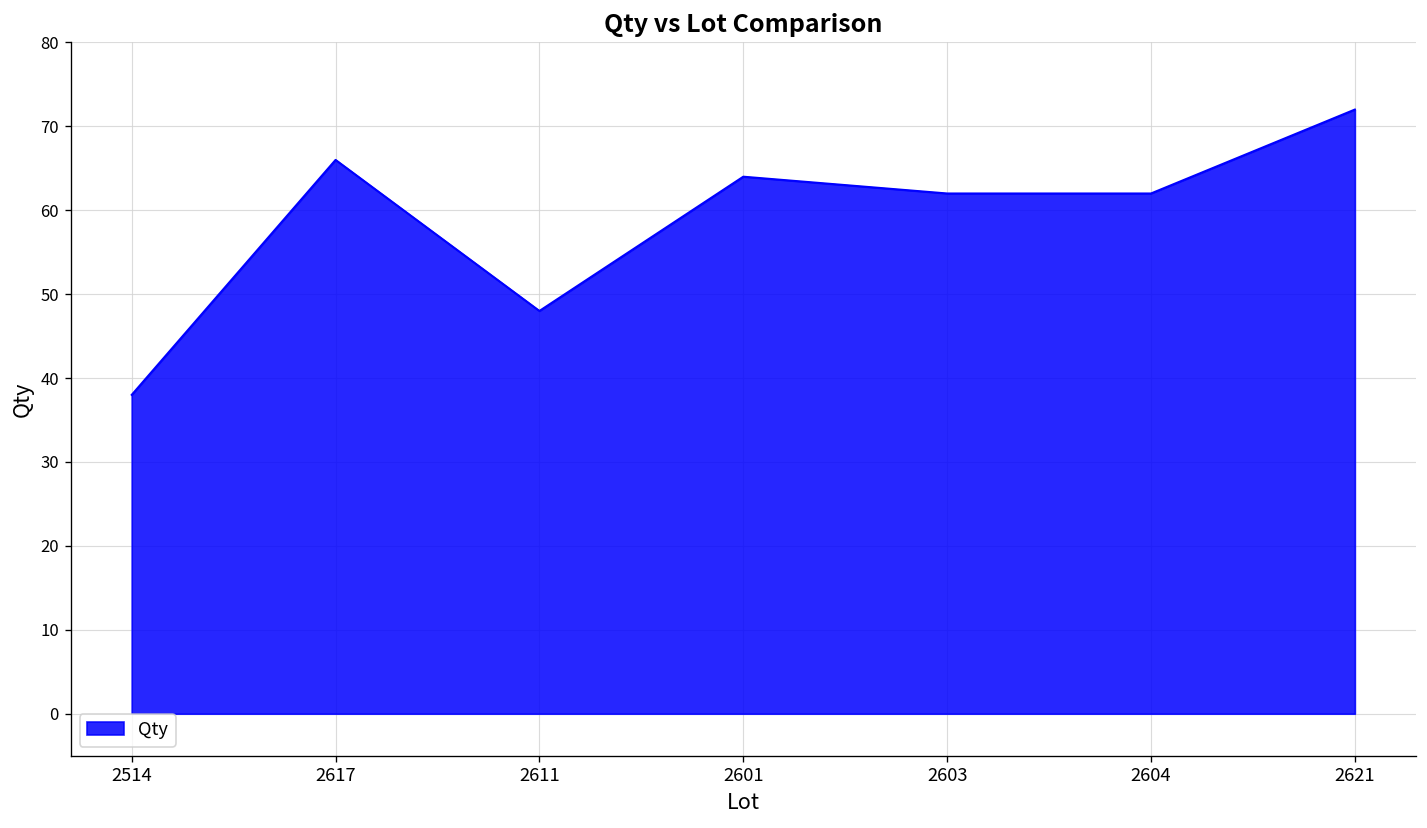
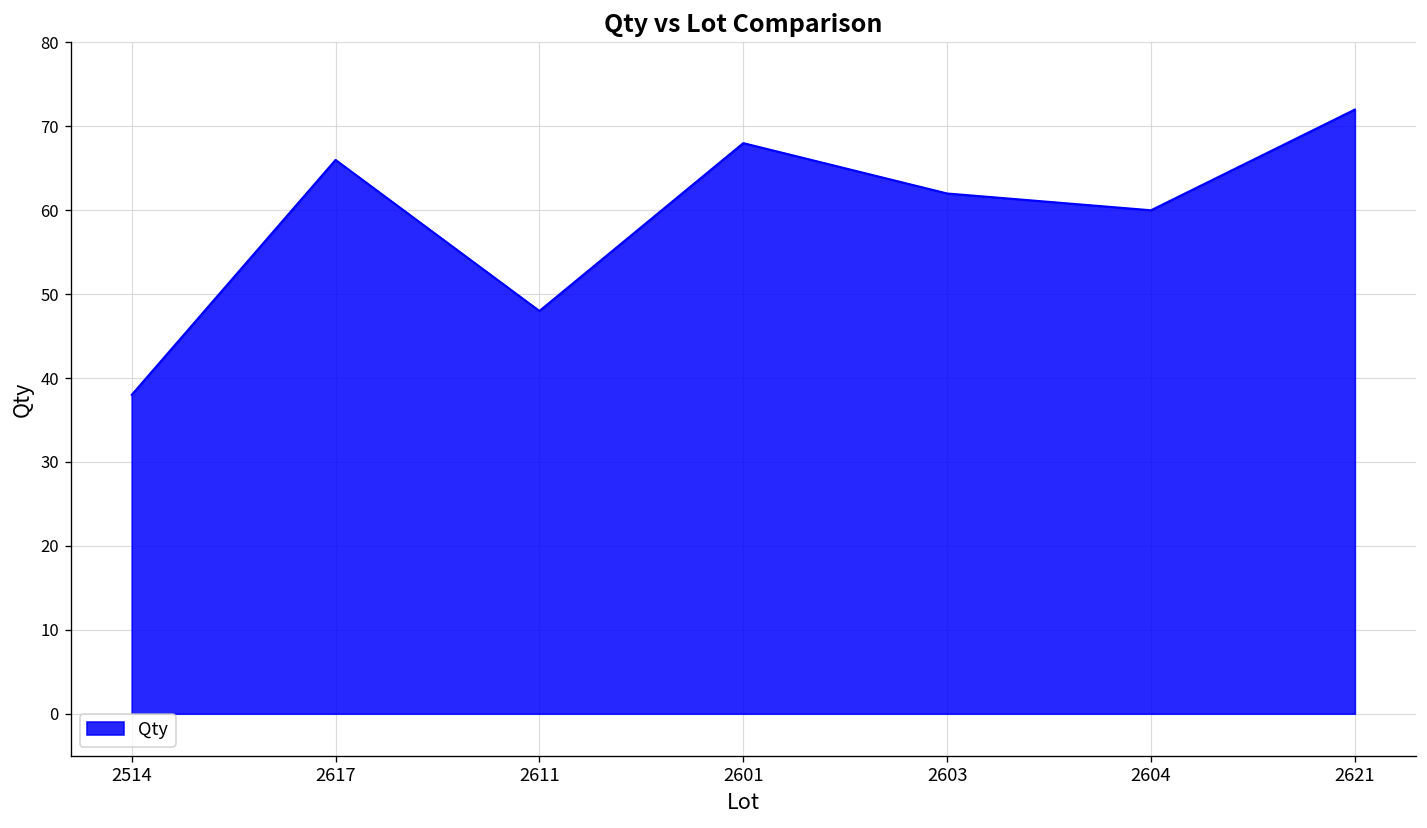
2601: 64 -> 68
2604: 62 -> 60
